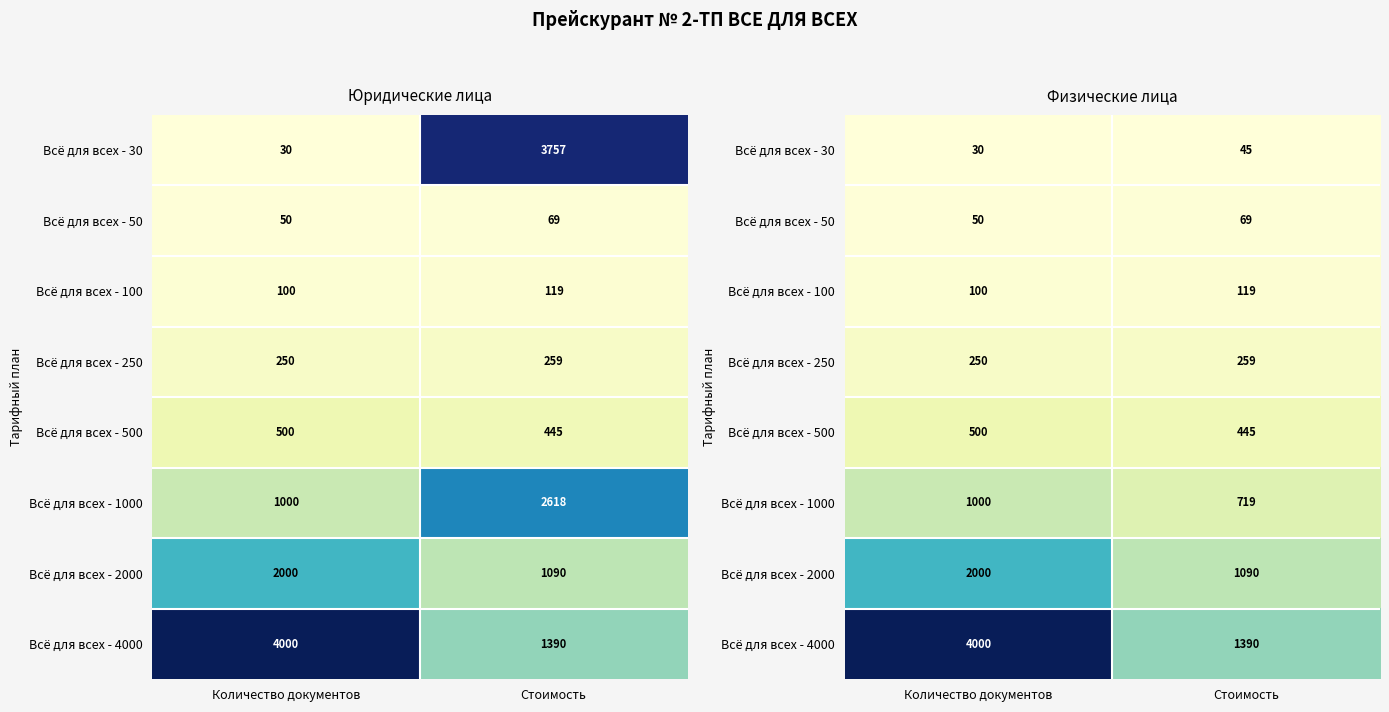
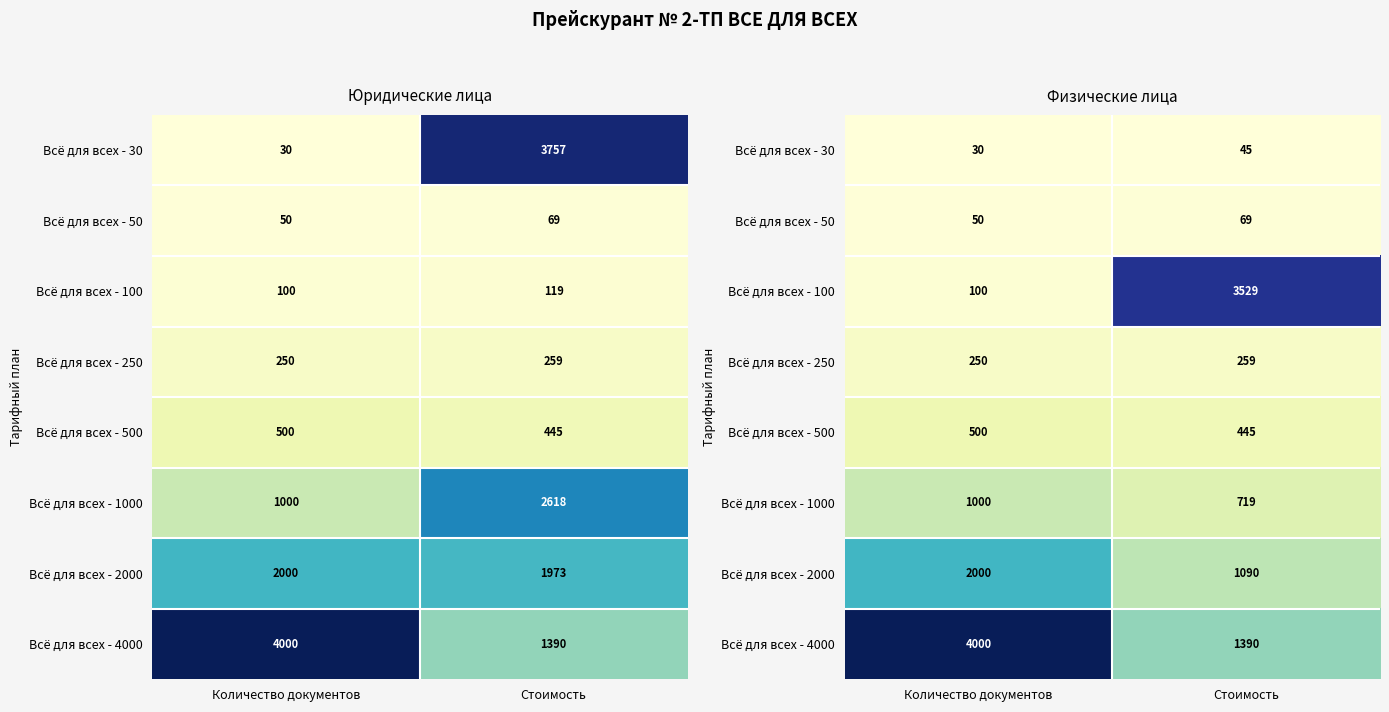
Юридические лица, Всё для всех - 2000, Стоимость: 1090 -> 1973
Физические лица, Всё для всех - 100, Стоимость: 119 -> 3529
